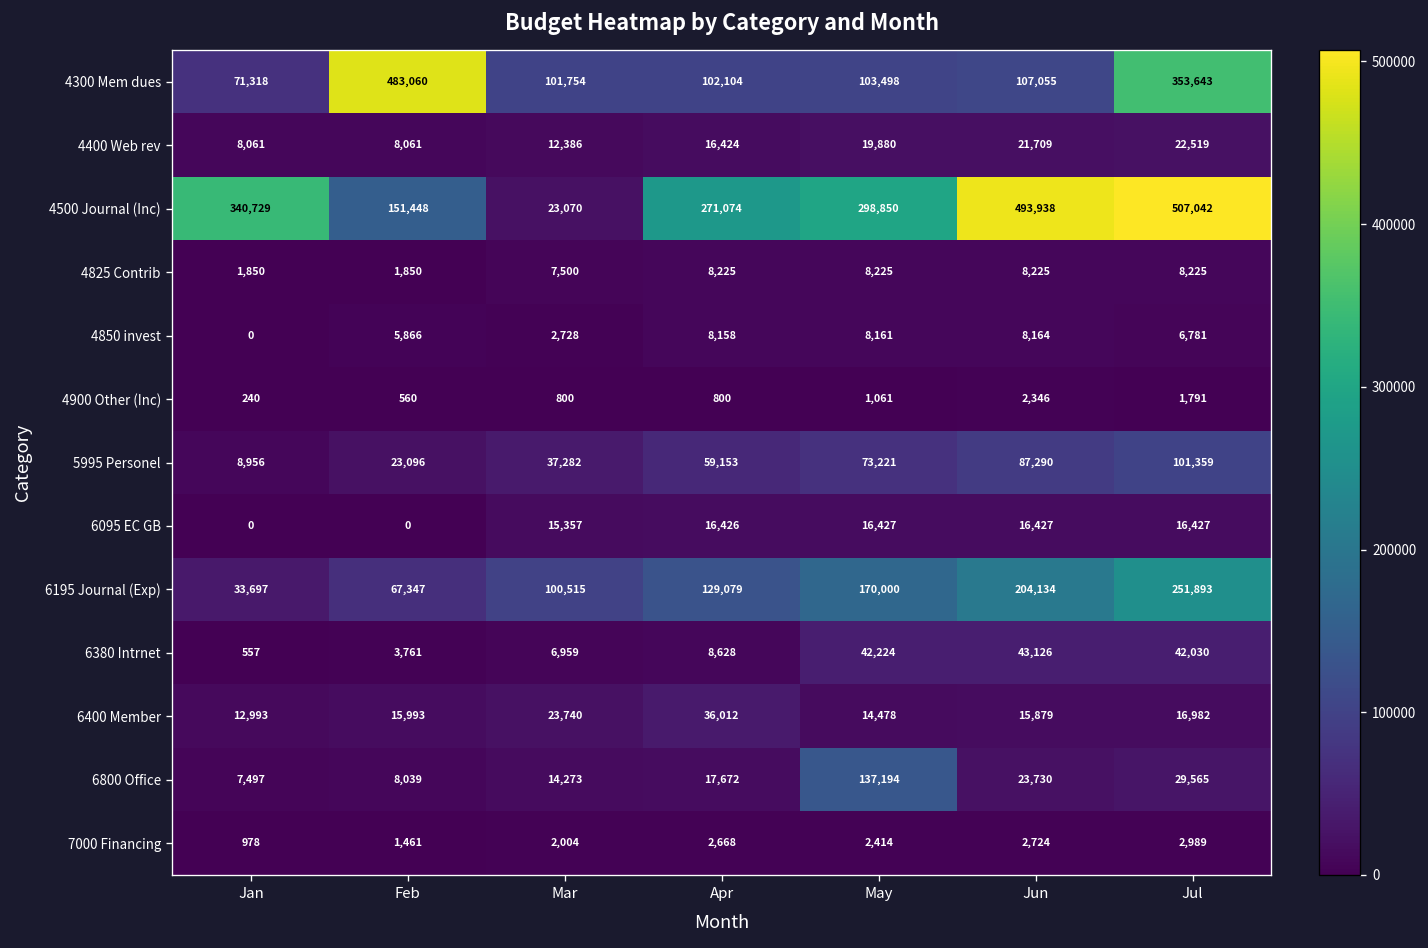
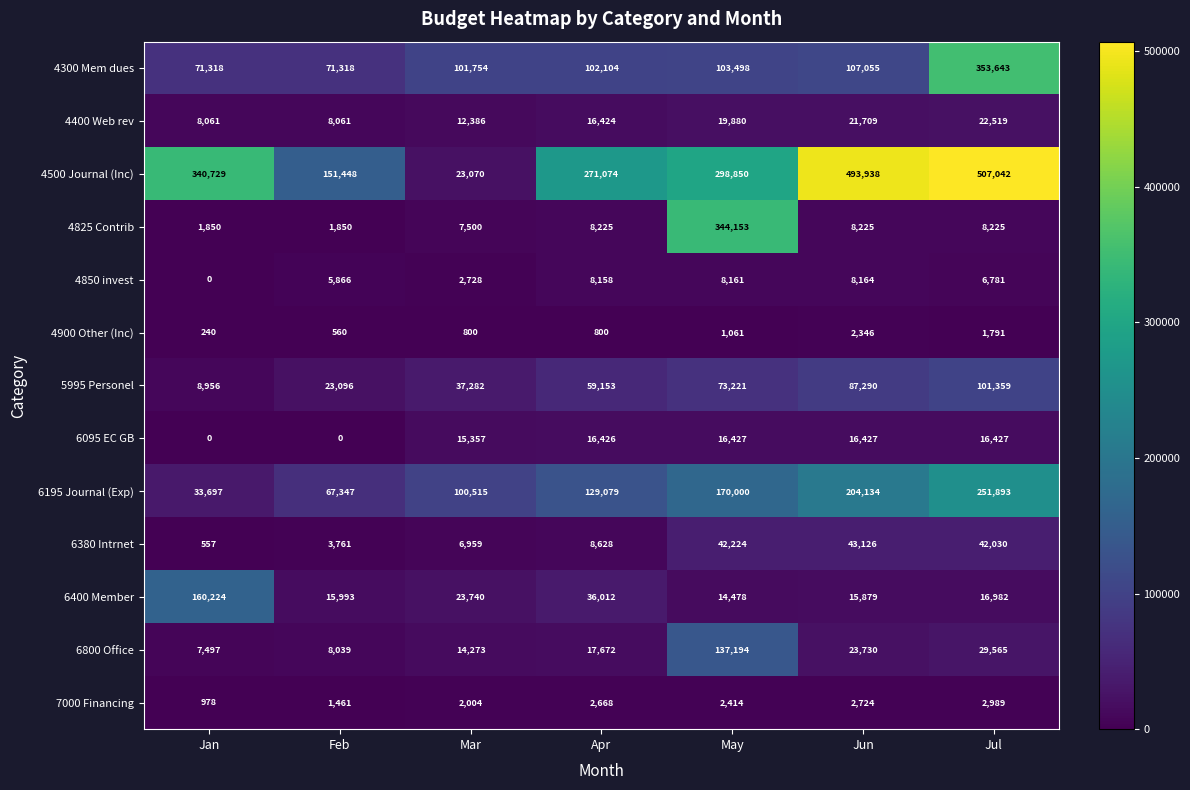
4300 Mem dues, Feb: 483,060 -> 71,318
4825 Contrib, May: 8,225 -> 344,153
6400 Member, Jan: 12,993 -> 160,224
